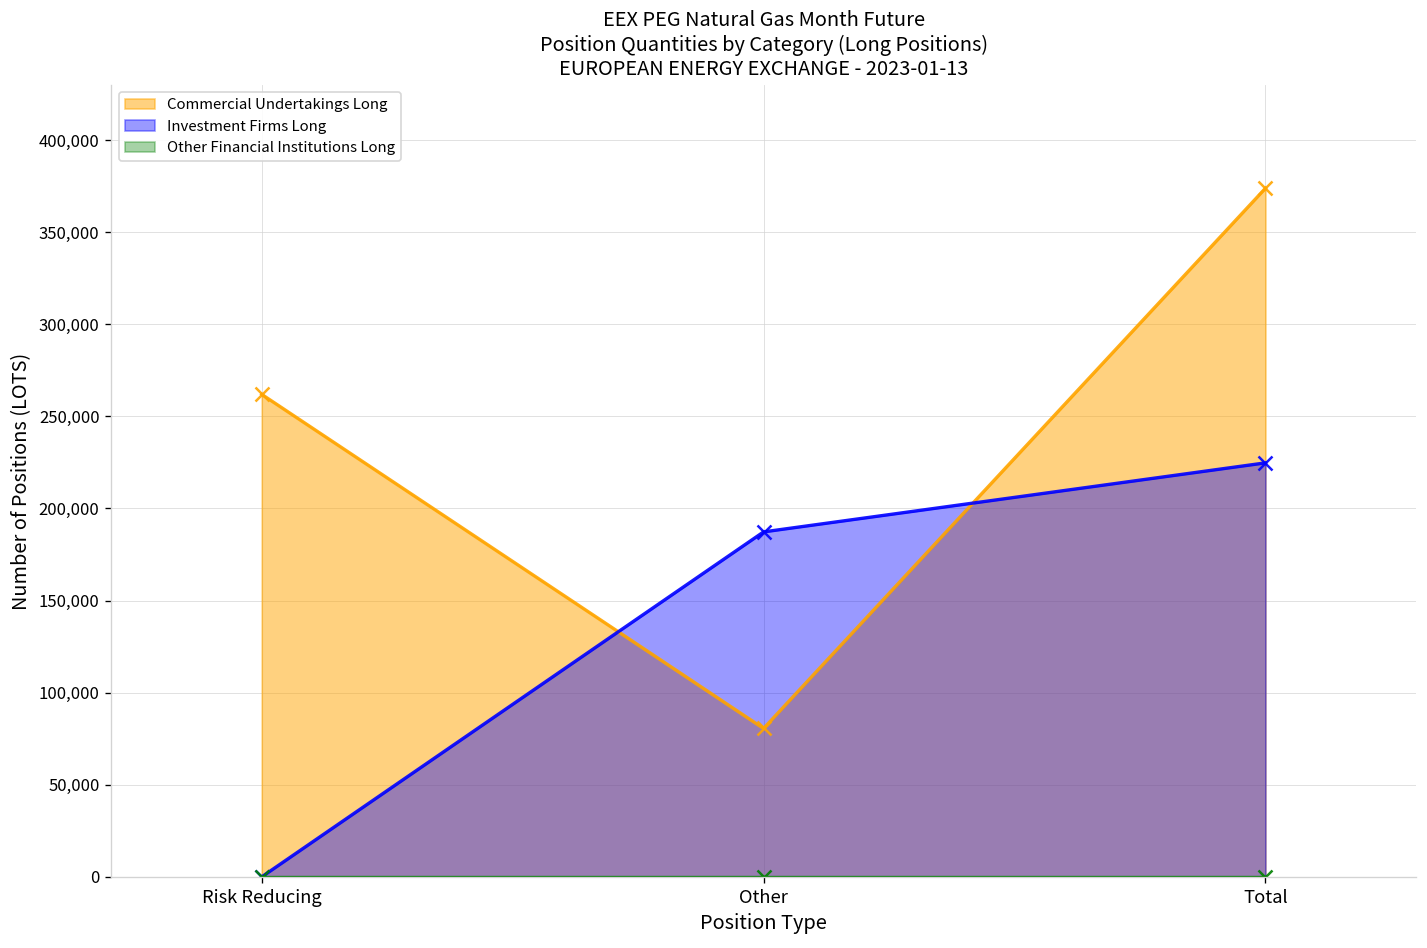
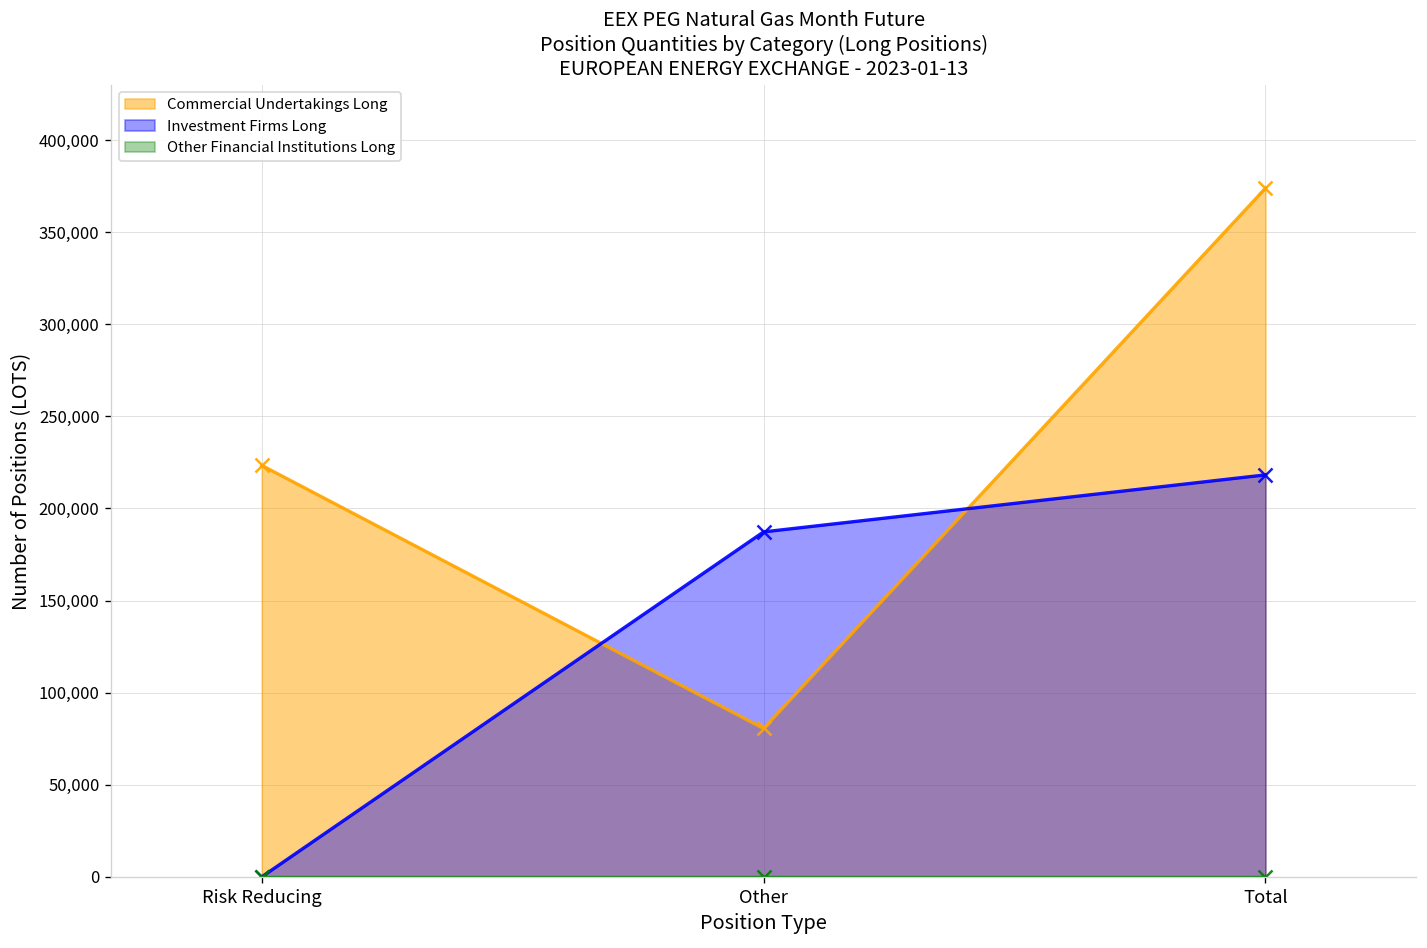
Commercial Undertakings Long, Risk Reducing: 262,000 -> 223,000
Investment Firms Long, Total: 225,000 -> 218,000
